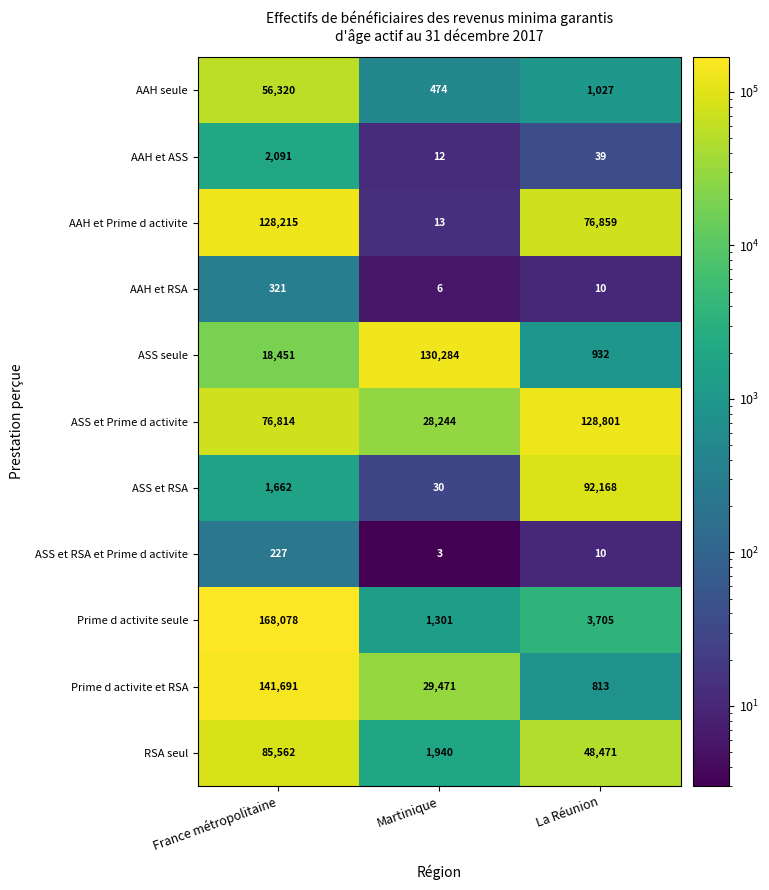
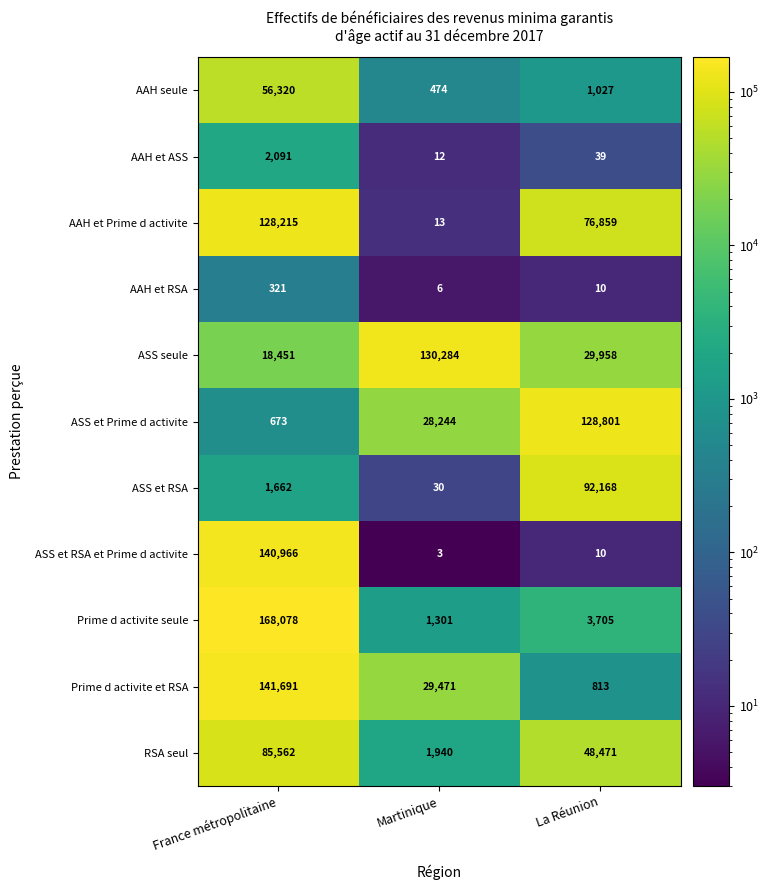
ASS seule, La Réunion: 932 -> 29,958
ASS et Prime d activite, France métropolitaine: 76,814 -> 673
ASS et RSA et Prime d activite, France métropolitaine: 227 -> 140,966
